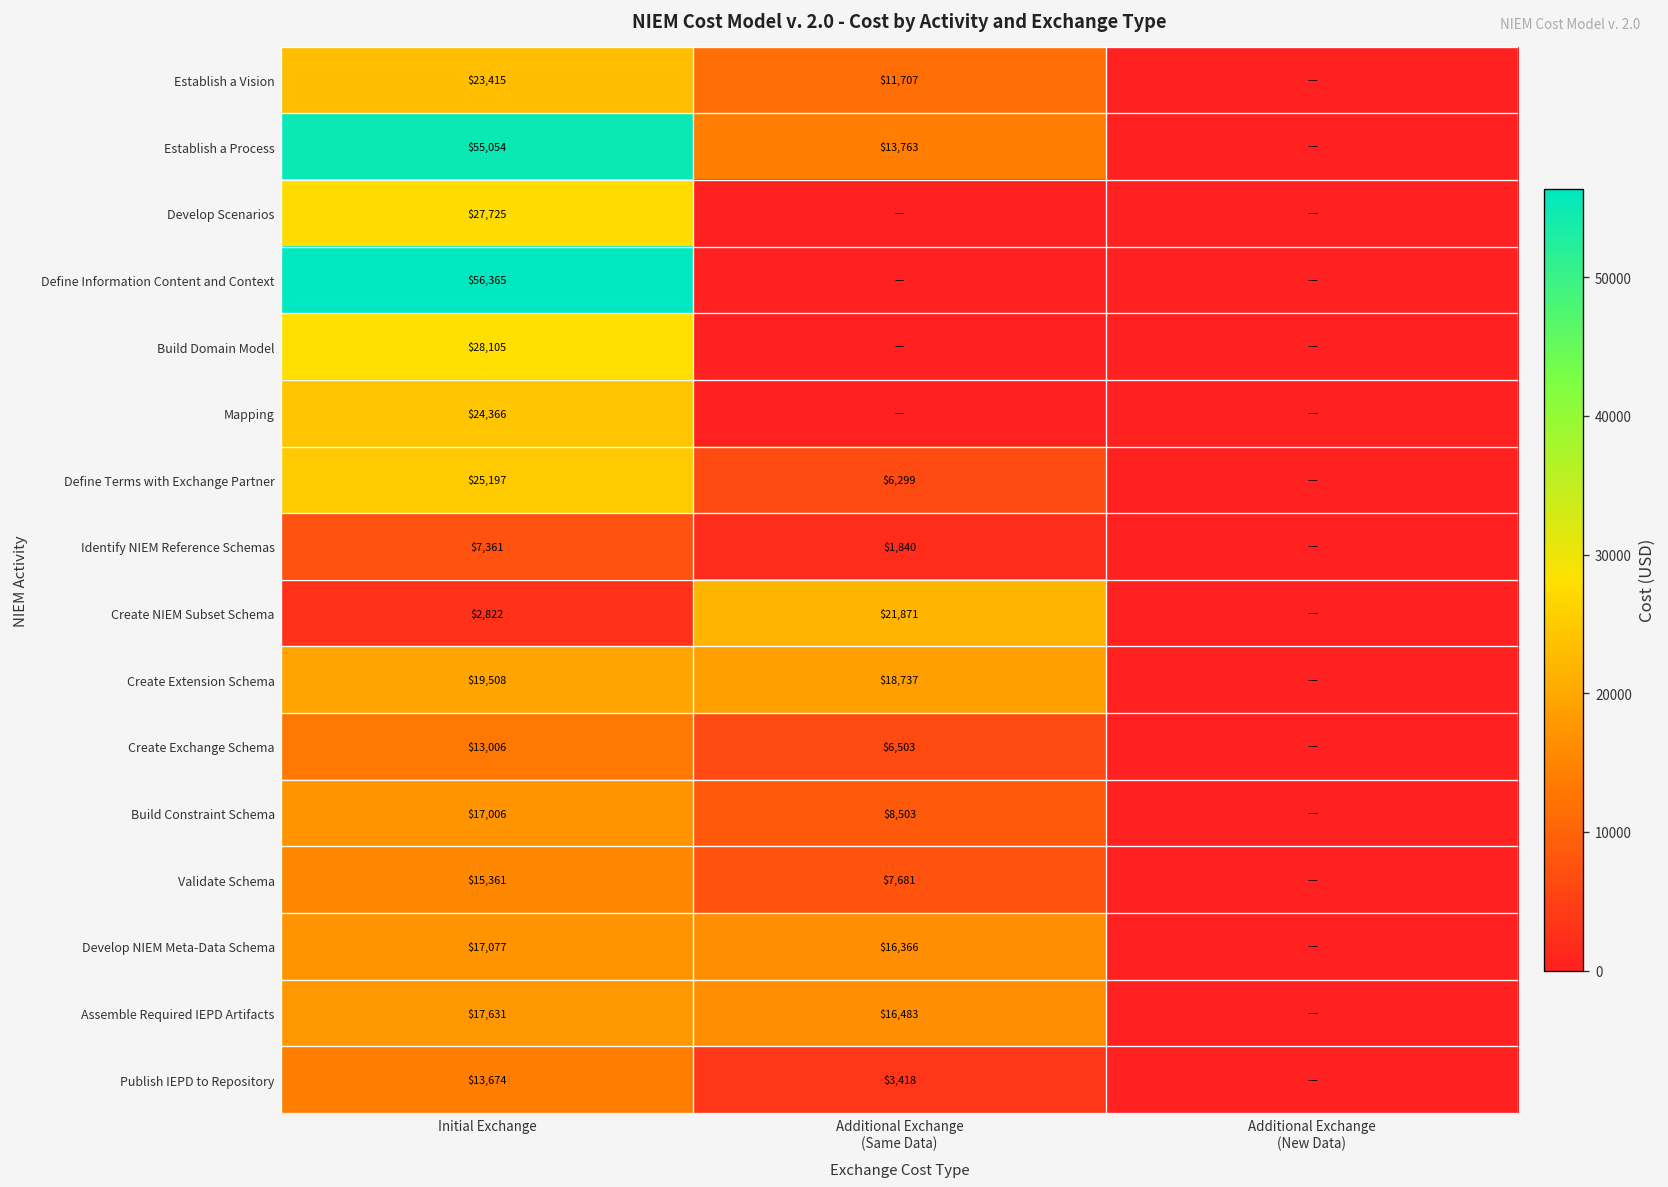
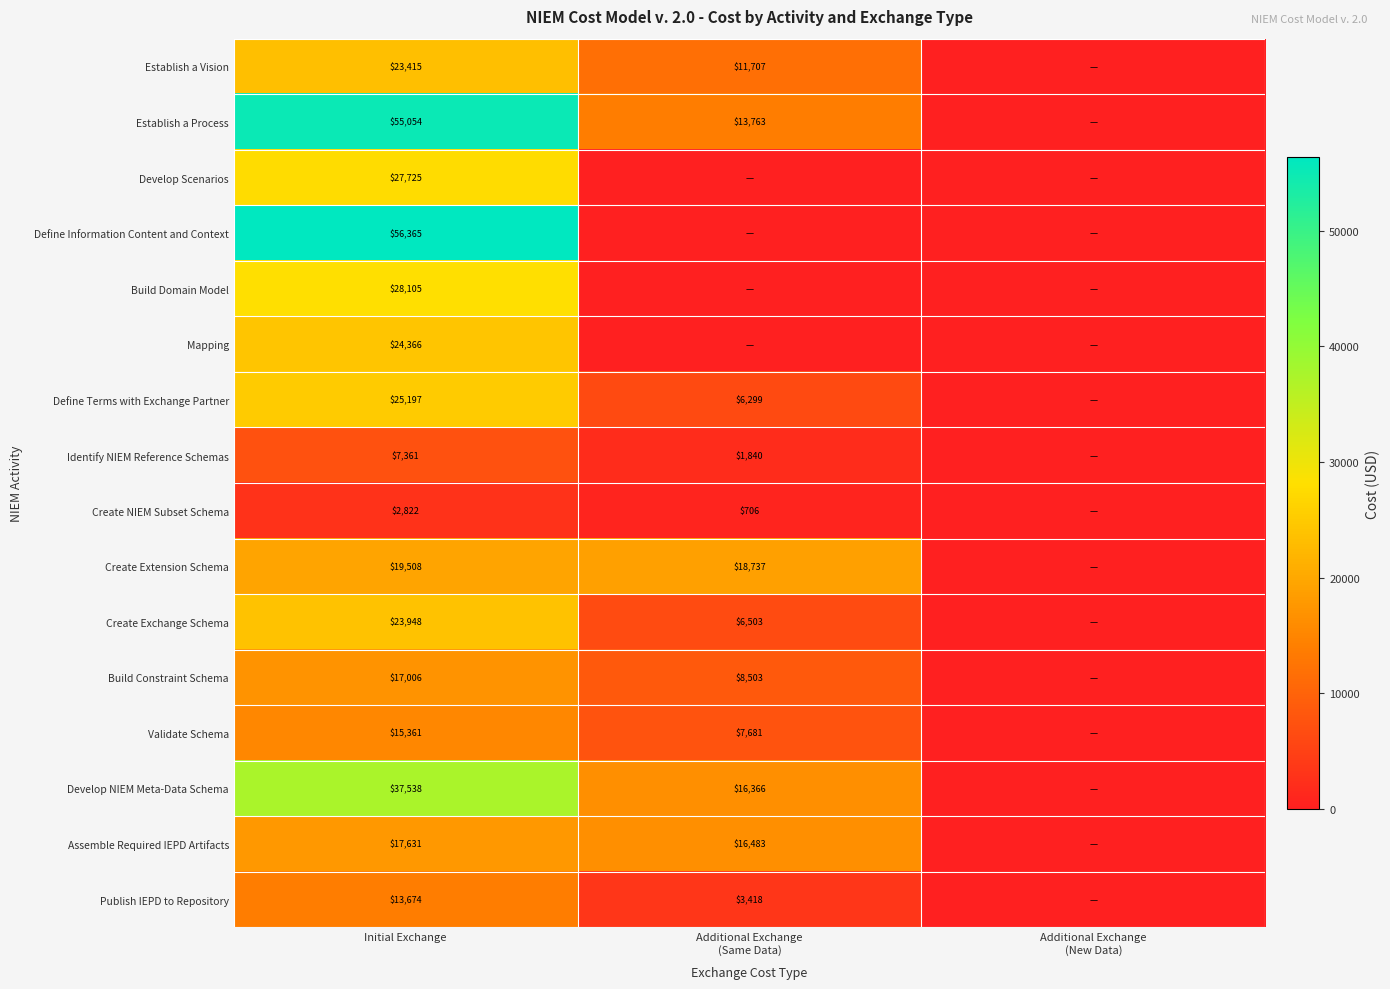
Create NIEM Subset Schema, Additional Exchange (Same Data): $21,871 -> $706
Create Exchange Schema, Initial Exchange: $13,006 -> $23,948
Develop NIEM Meta-Data Schema, Initial Exchange: $17,077 -> $37,538
